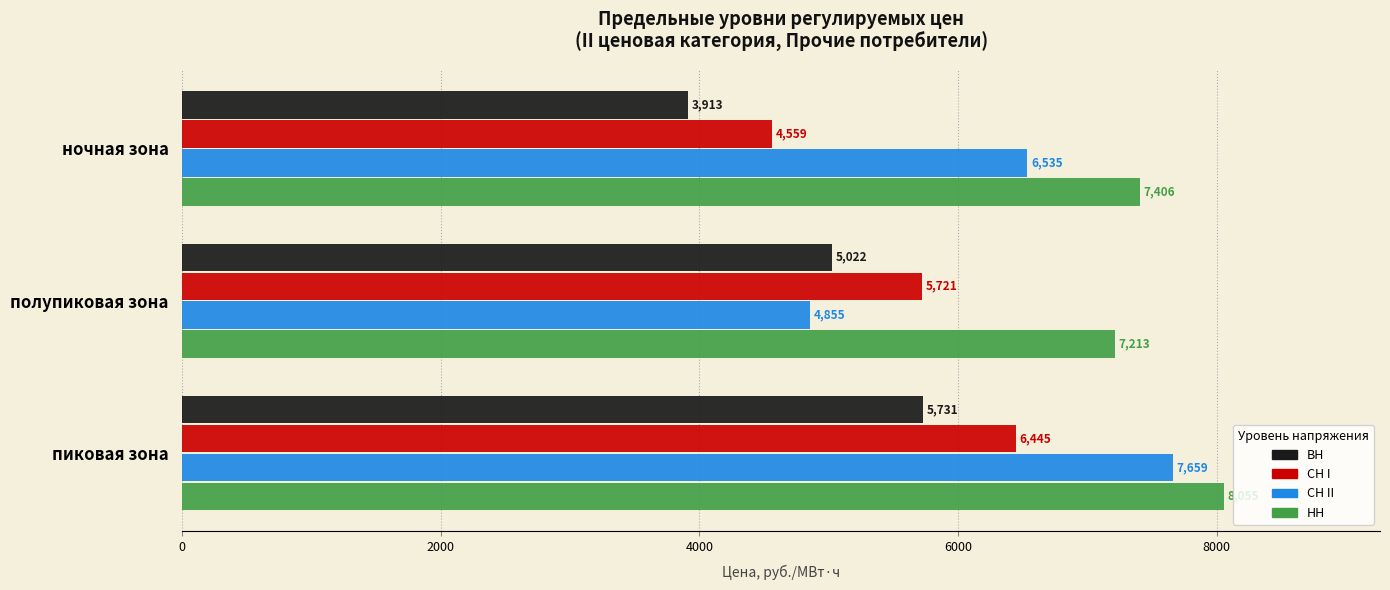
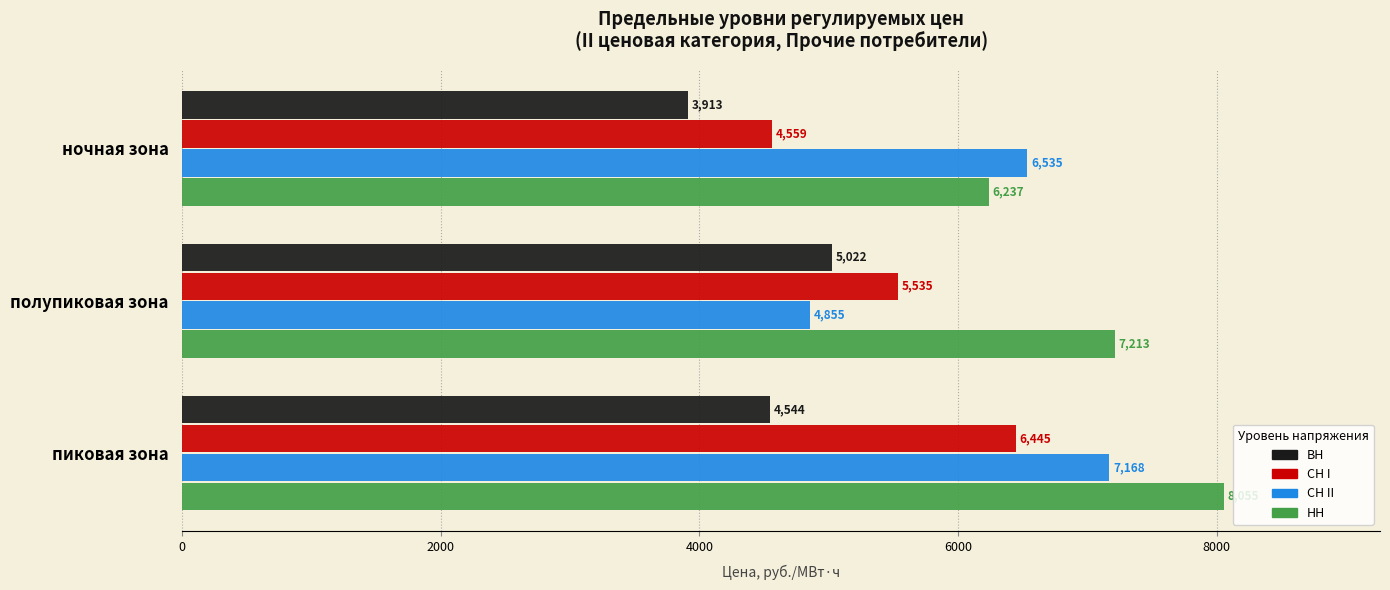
НН, ночная зона: 7,406 -> 6,237
СН I, полупиковая зона: 5,721 -> 5,535
ВН, пиковая зона: 5,731 -> 4,544
СН II, пиковая зона: 7,659 -> 7,168
